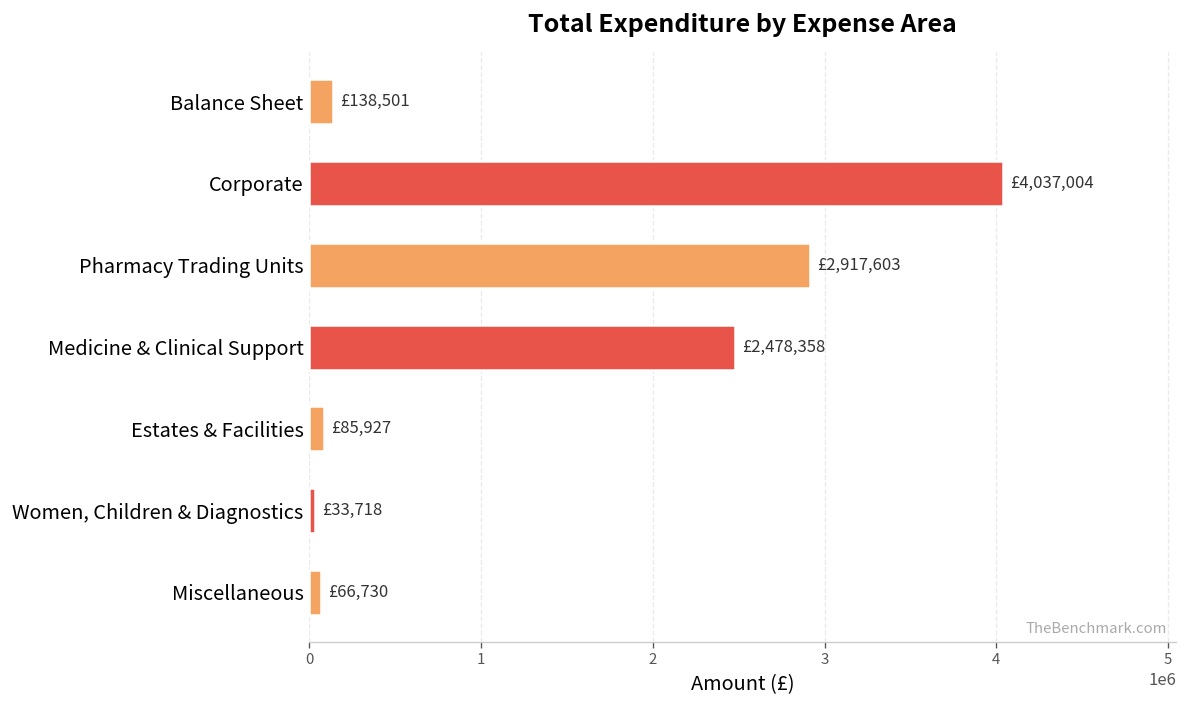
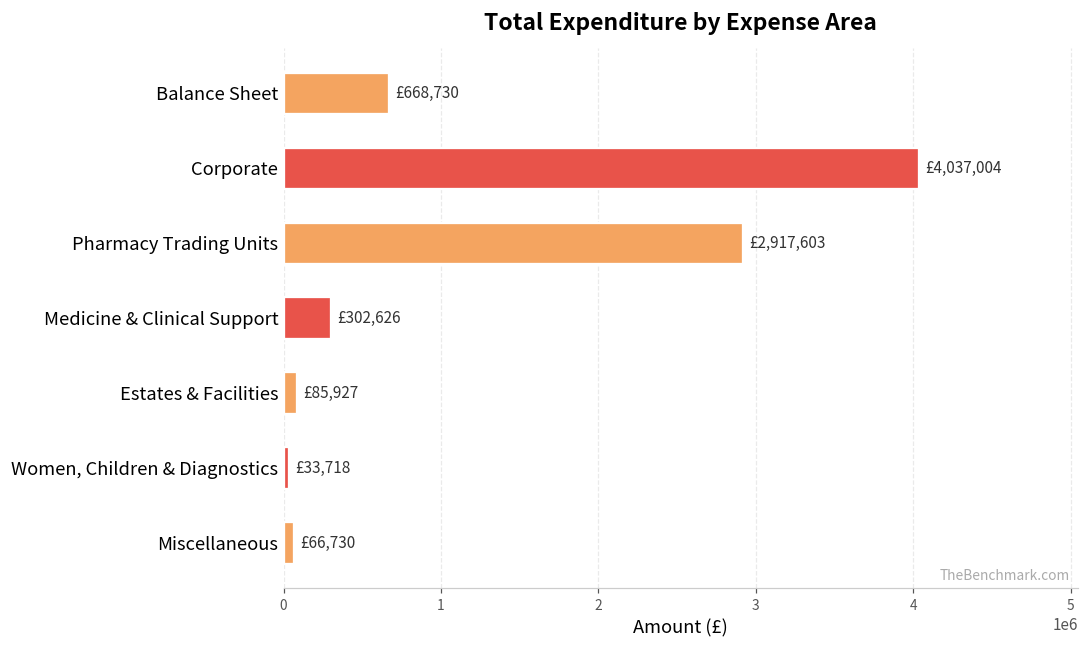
Balance Sheet: £138,501 -> £668,730
Medicine & Clinical Support: £2,478,358 -> £302,626
